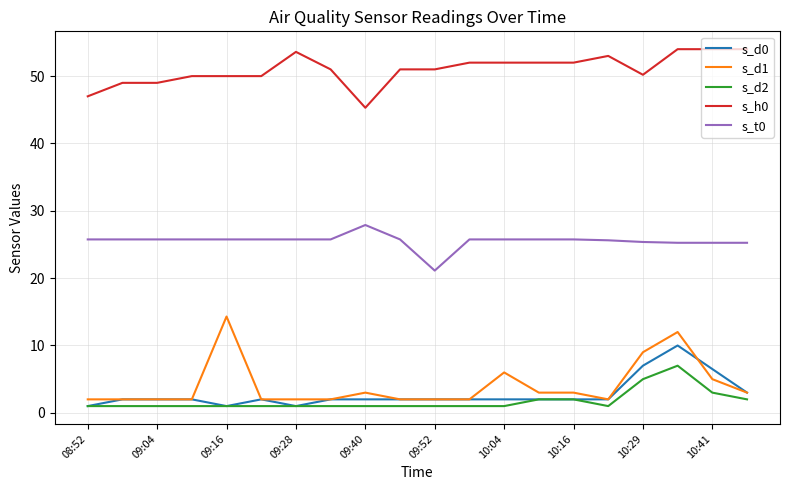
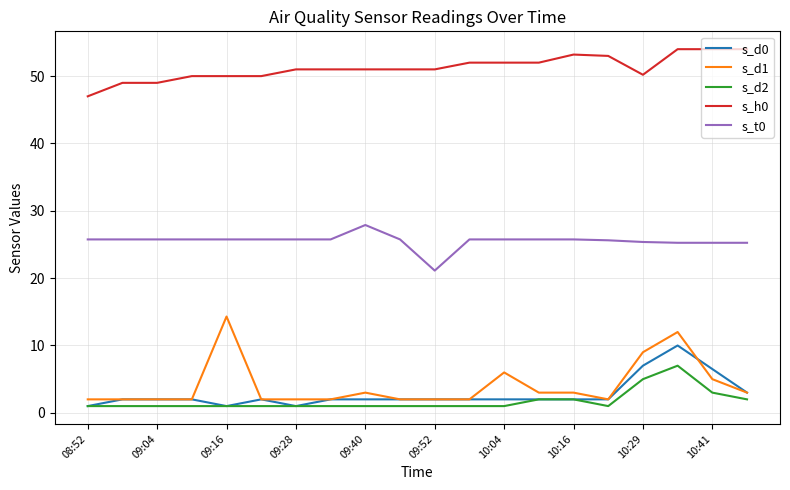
s_h0, 09:28: 54 -> 51
s_h0, 09:40: 45 -> 51
s_h0, 10:16: 52 -> 53
